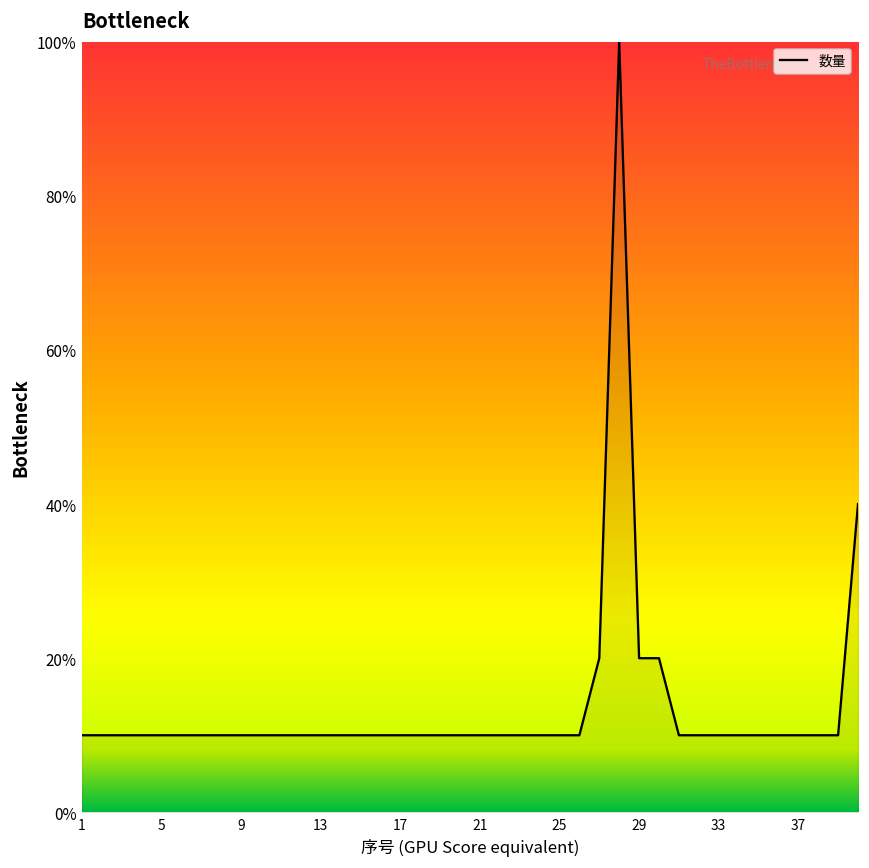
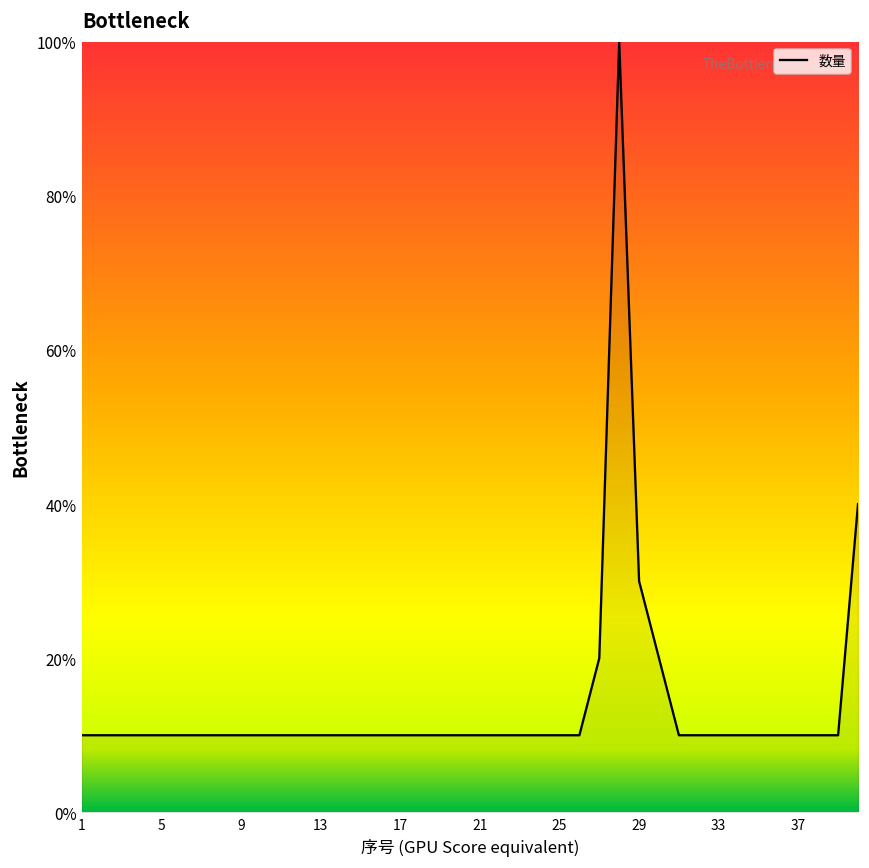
29: 20% -> 30%
